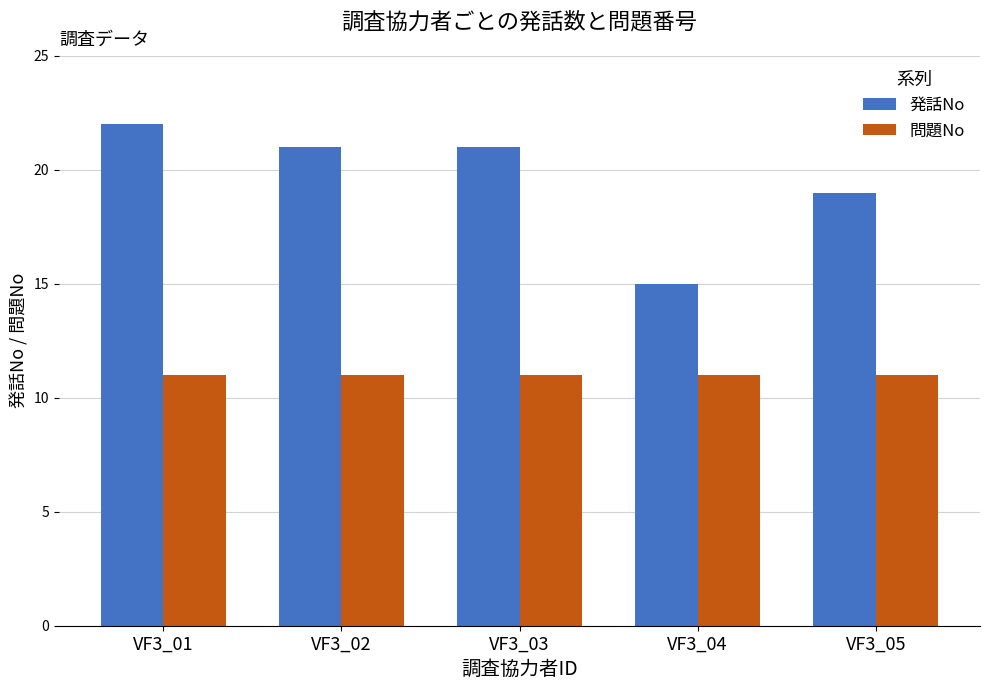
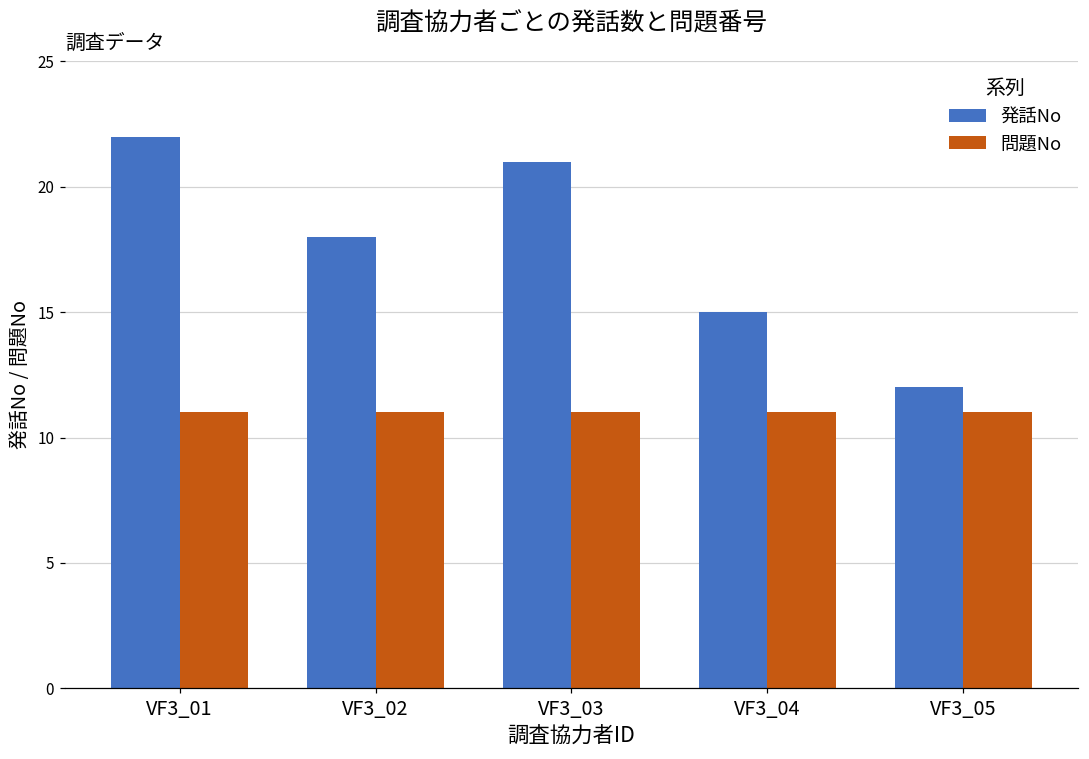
発話No, VF3_02: 21 -> 18
発話No, VF3_05: 19 -> 12
